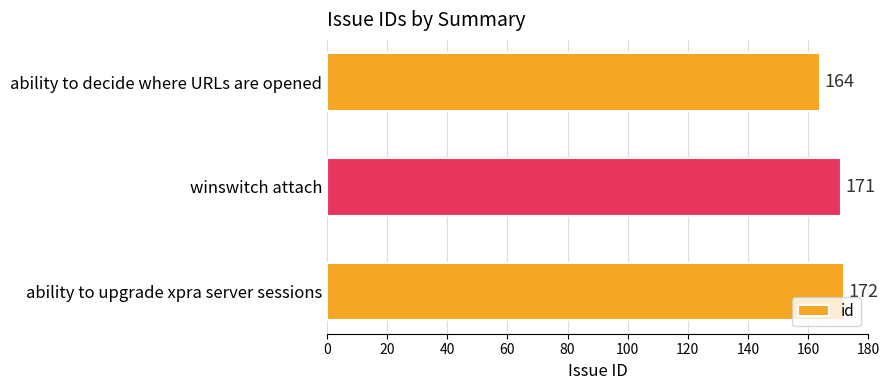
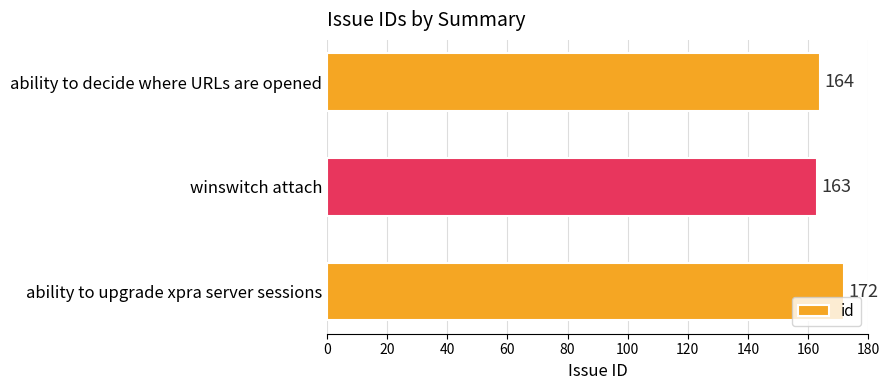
winswitch attach: 171 -> 163
